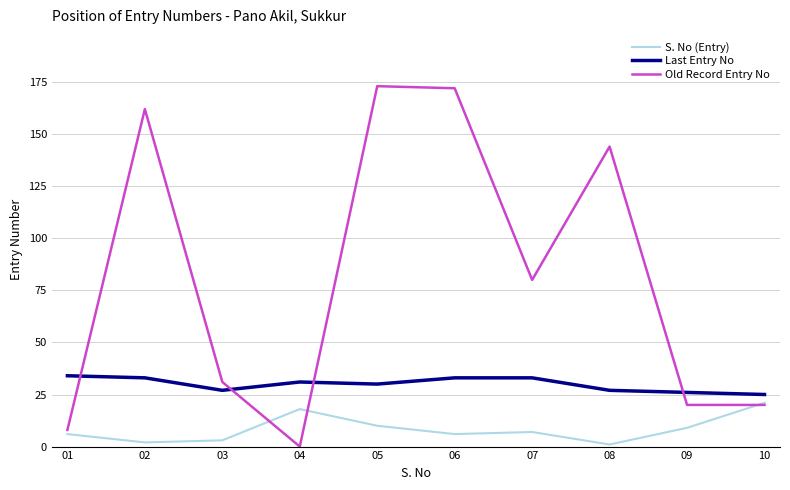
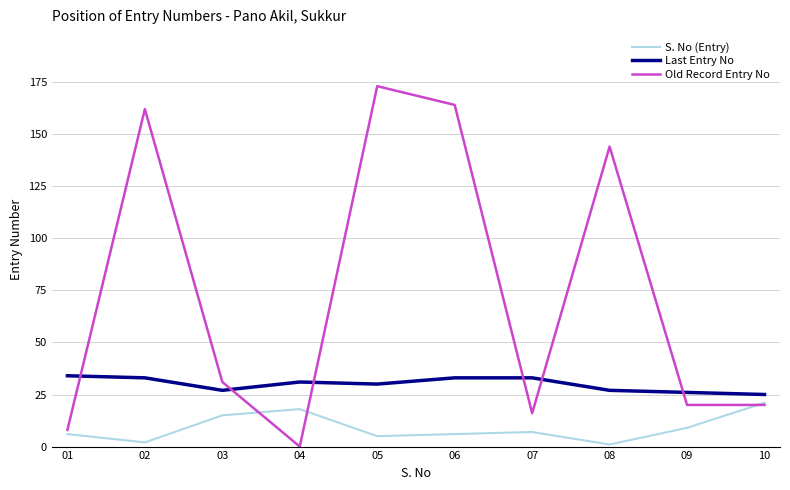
S. No (Entry), 03: 3 -> 15
S. No (Entry), 05: 10 -> 5
Old Record Entry No, 06: 172 -> 164
Old Record Entry No, 07: 80 -> 16
